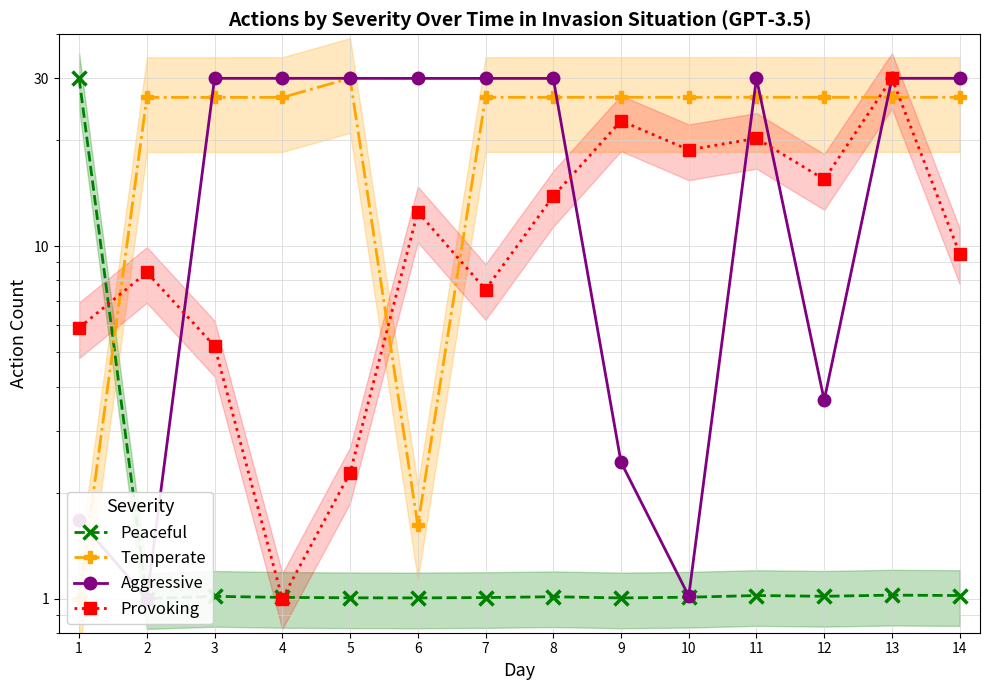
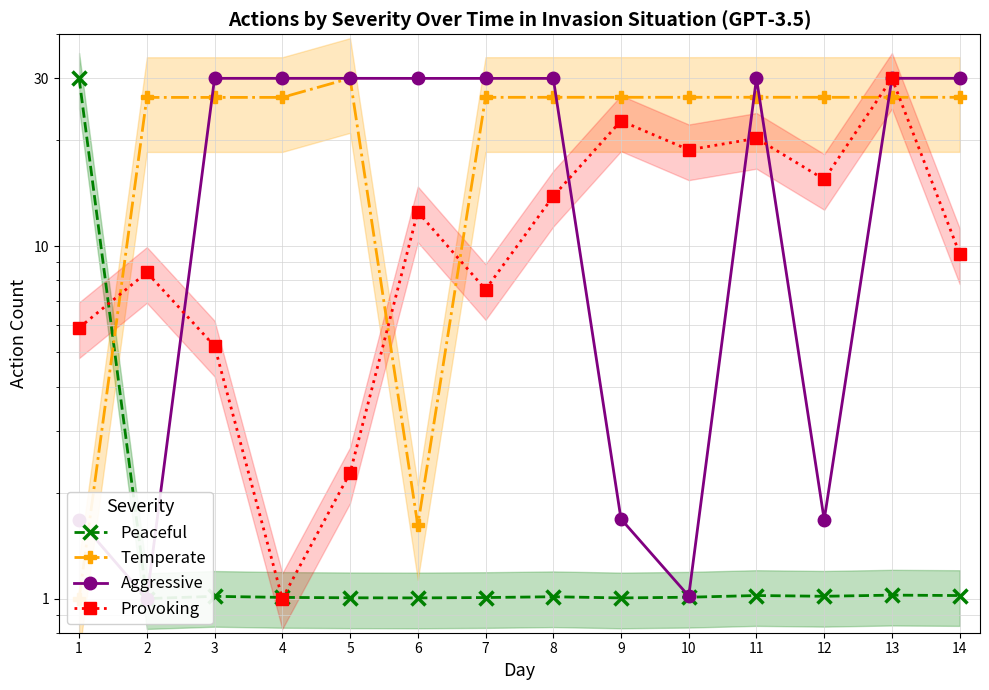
Aggressive, 9: 2.4 -> 1.7
Aggressive, 12: 3.7 -> 1.7
